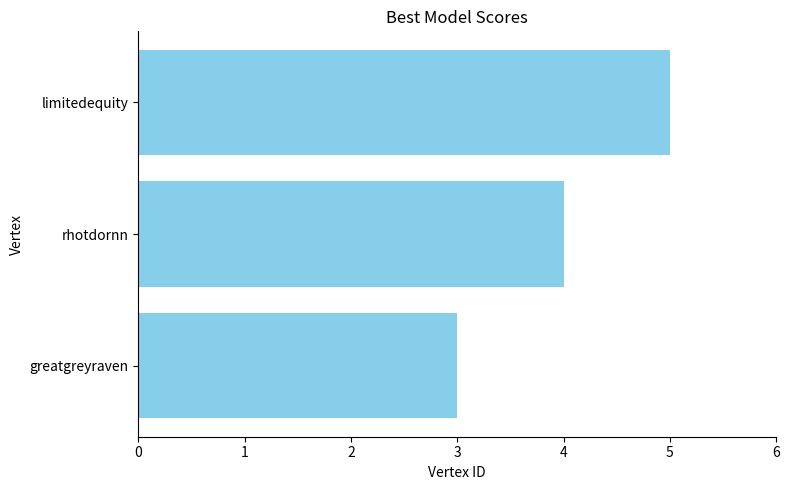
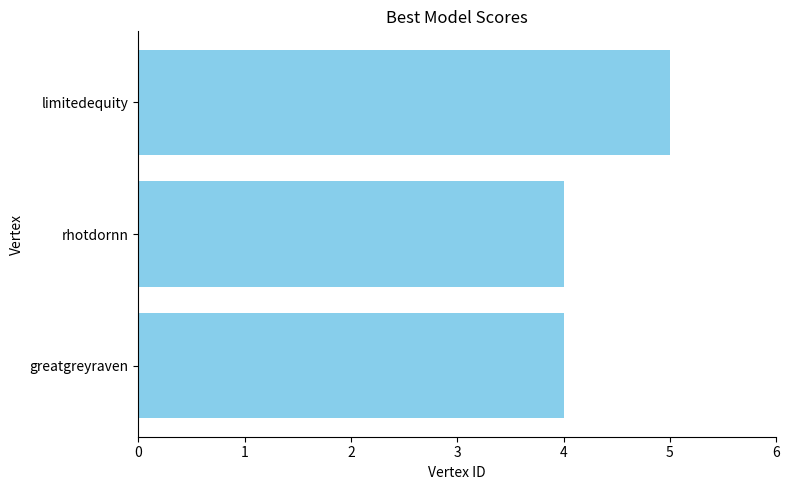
greatgreyraven: 3 -> 4
